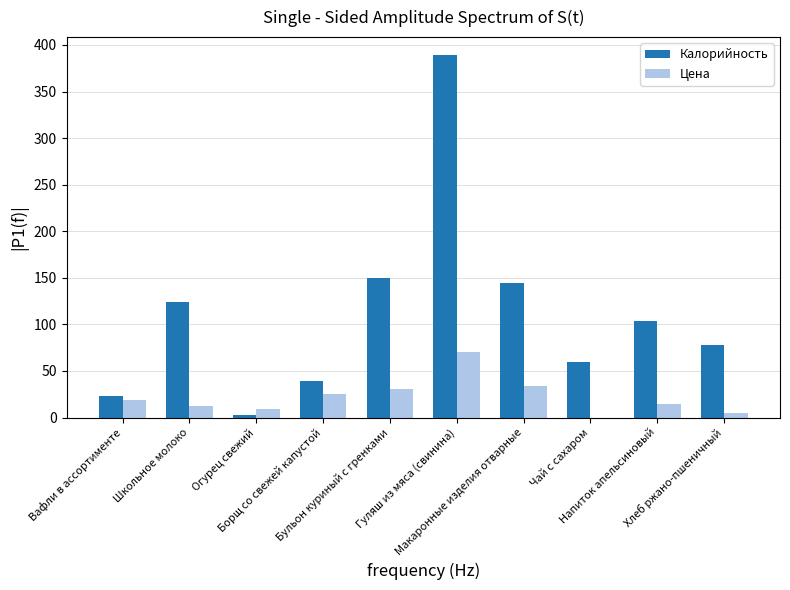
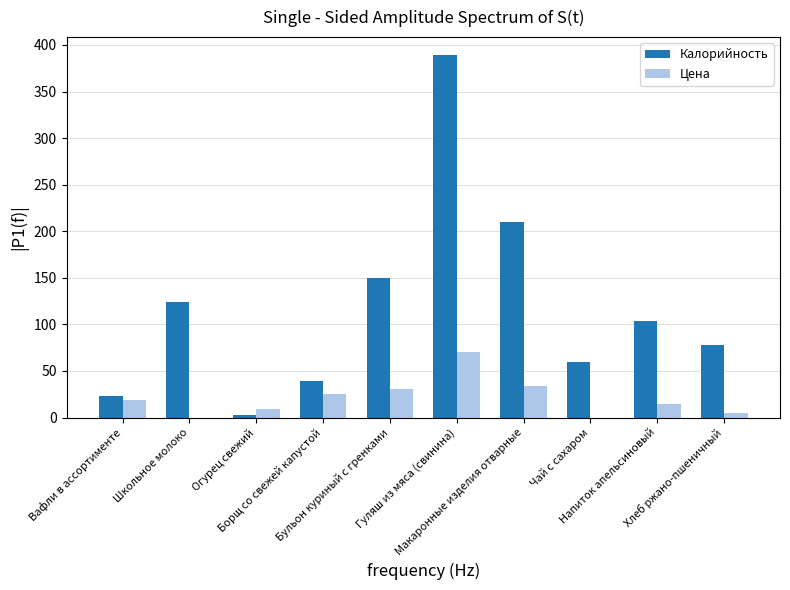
Цена, Школьное молоко: 10 -> 0
Калорийность, Макаронные изделия отварные: 140 -> 210
